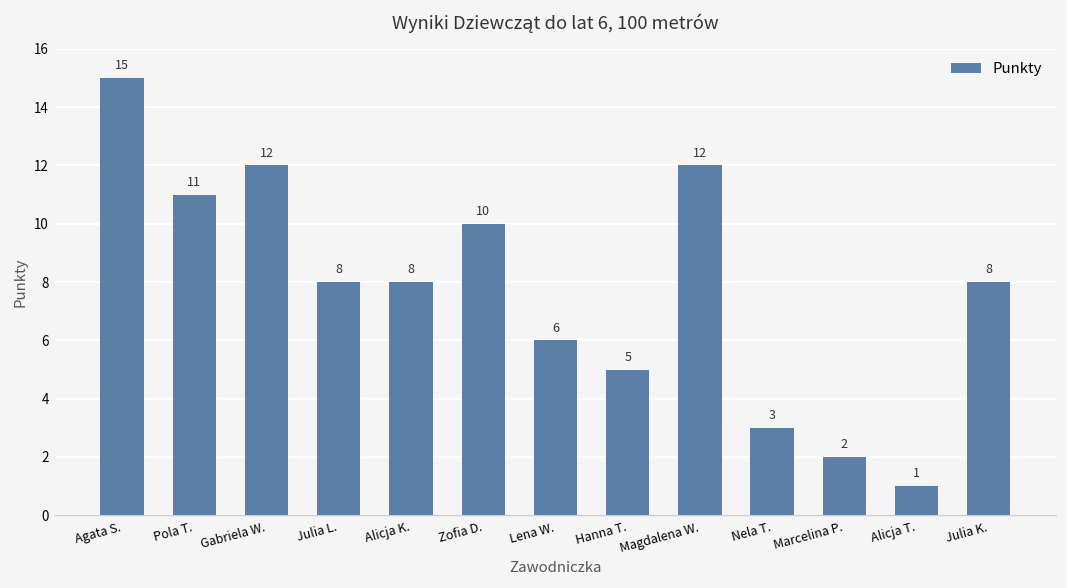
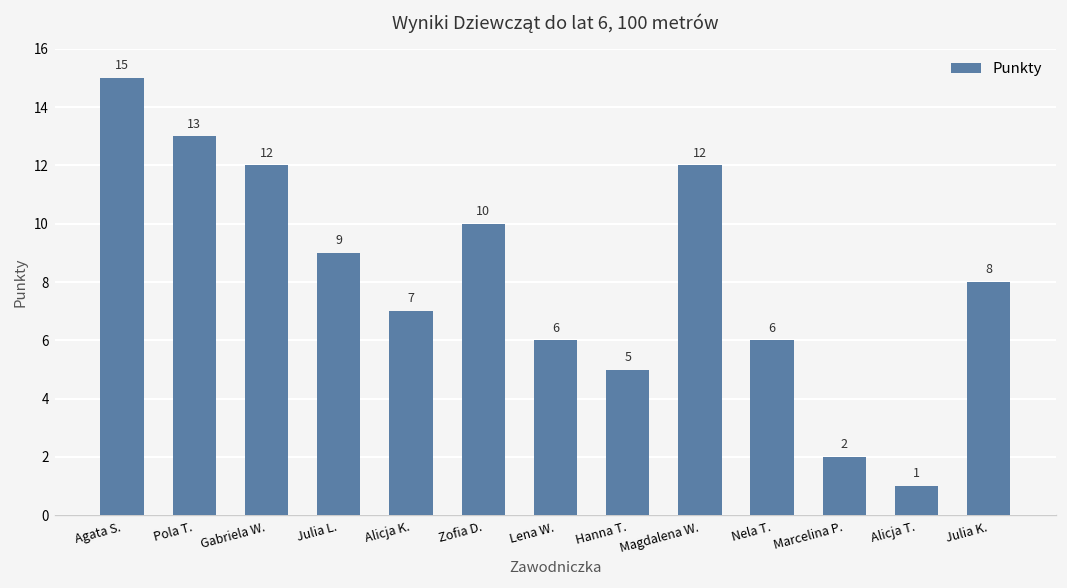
Pola T.: 11 -> 13
Julia L.: 8 -> 9
Alicja K.: 8 -> 7
Nela T.: 3 -> 6
